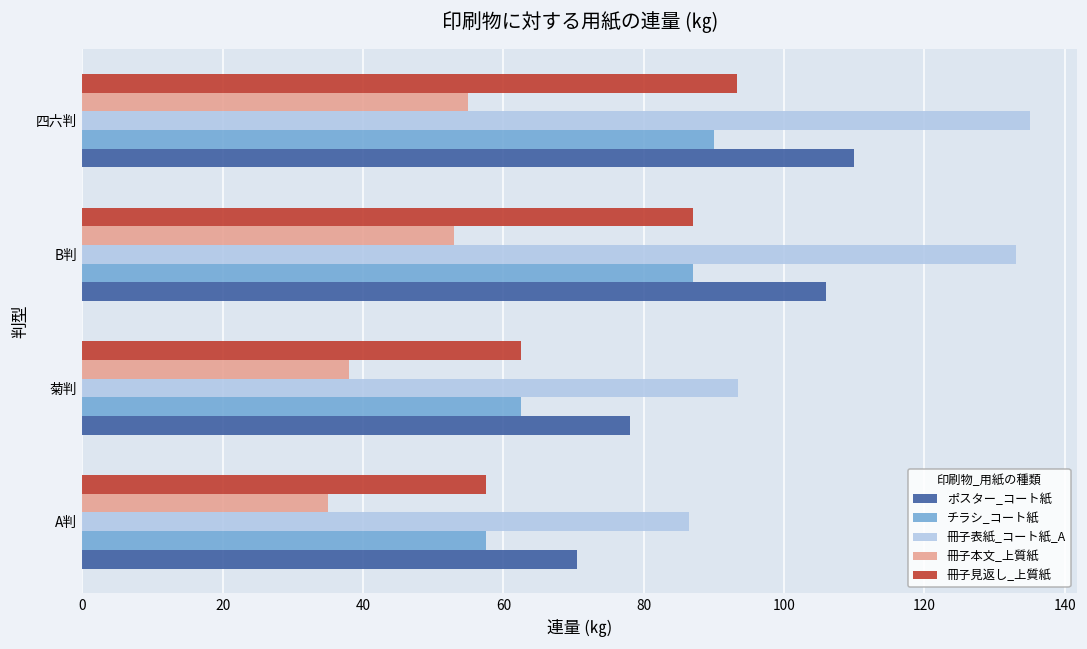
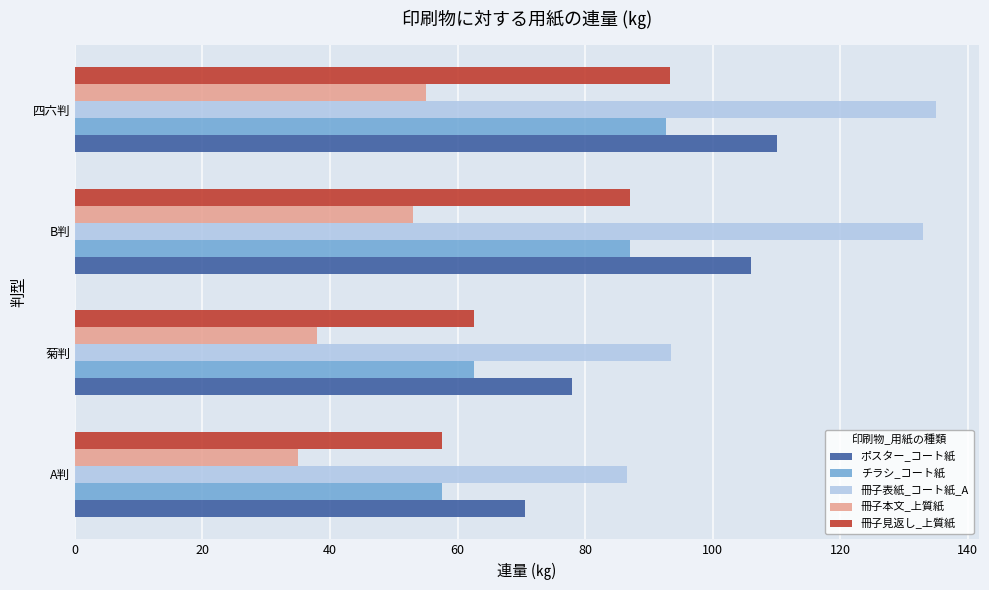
チラシ_コート紙, 四六判: 90 -> 93
